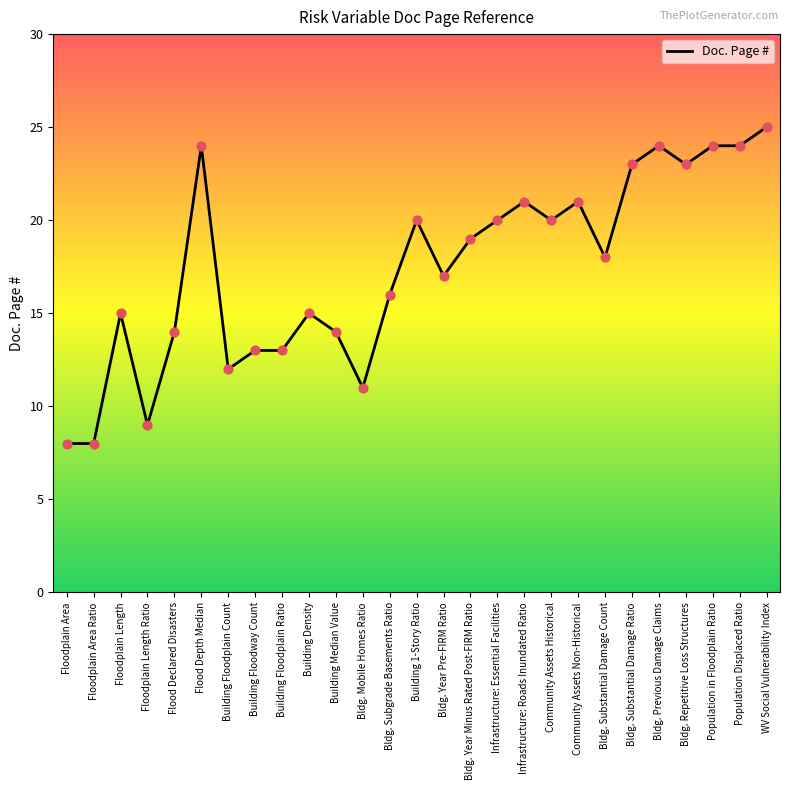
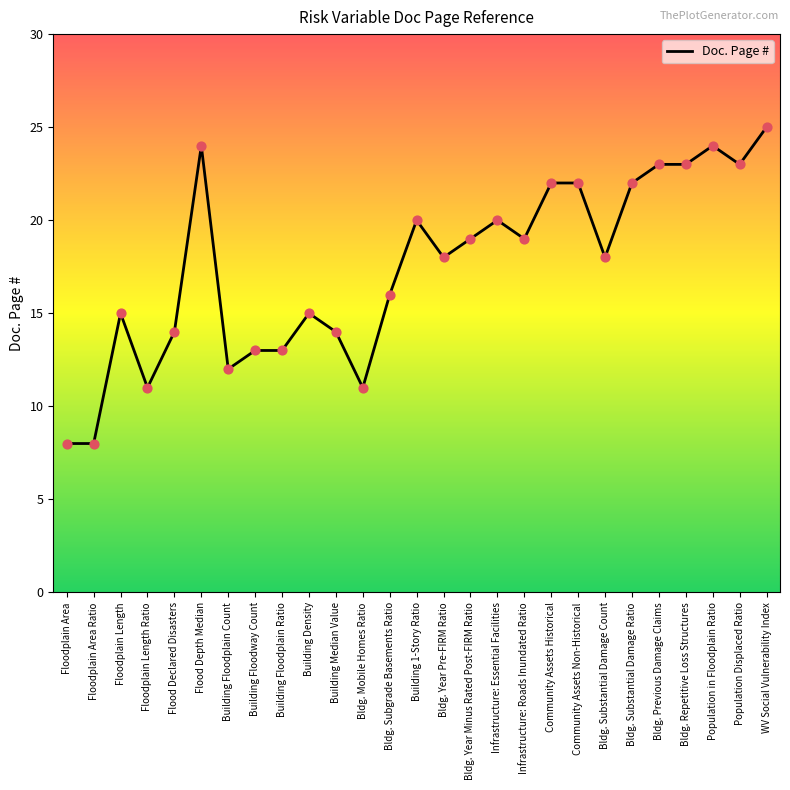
Floodplain Length Ratio: 9 -> 11
Bldg. Year Pre-FIRM Ratio: 17 -> 18
Infrastructure: Roads Inundated Ratio: 21 -> 19
Community Assets Historical: 20 -> 22
Community Assets Non-Historical: 21 -> 22
Bldg. Substantial Damage Ratio: 23 -> 22
Bldg. Previous Damage Claims: 24 -> 23
Population Displaced Ratio: 24 -> 23
